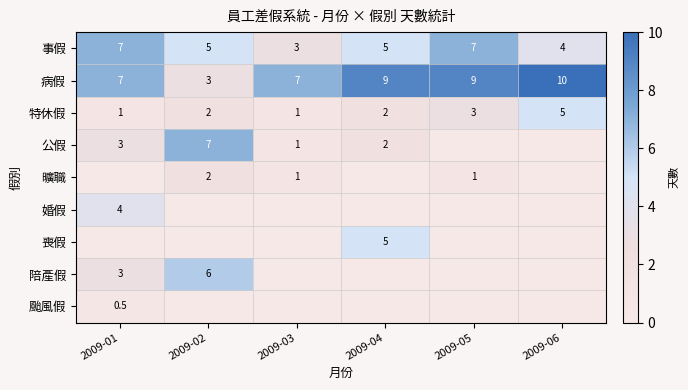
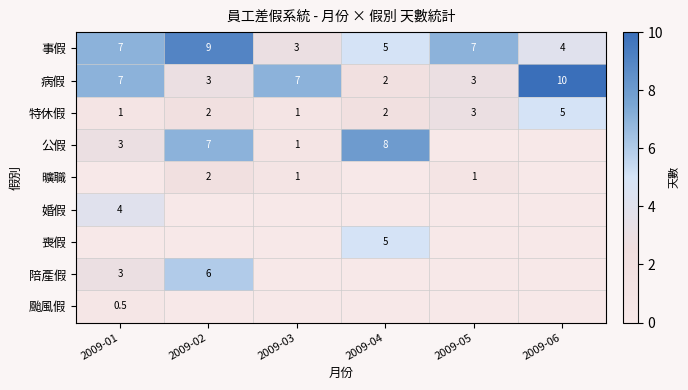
事假, 2009-02: 5 -> 9
病假, 2009-04: 9 -> 2
病假, 2009-05: 9 -> 3
公假, 2009-04: 2 -> 8
